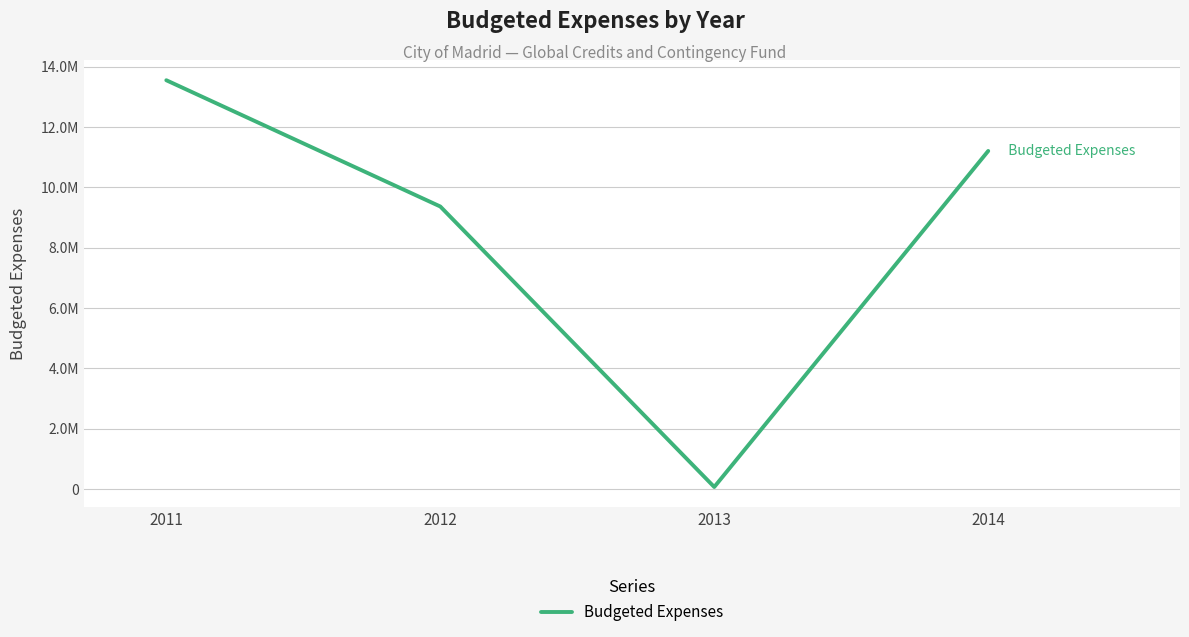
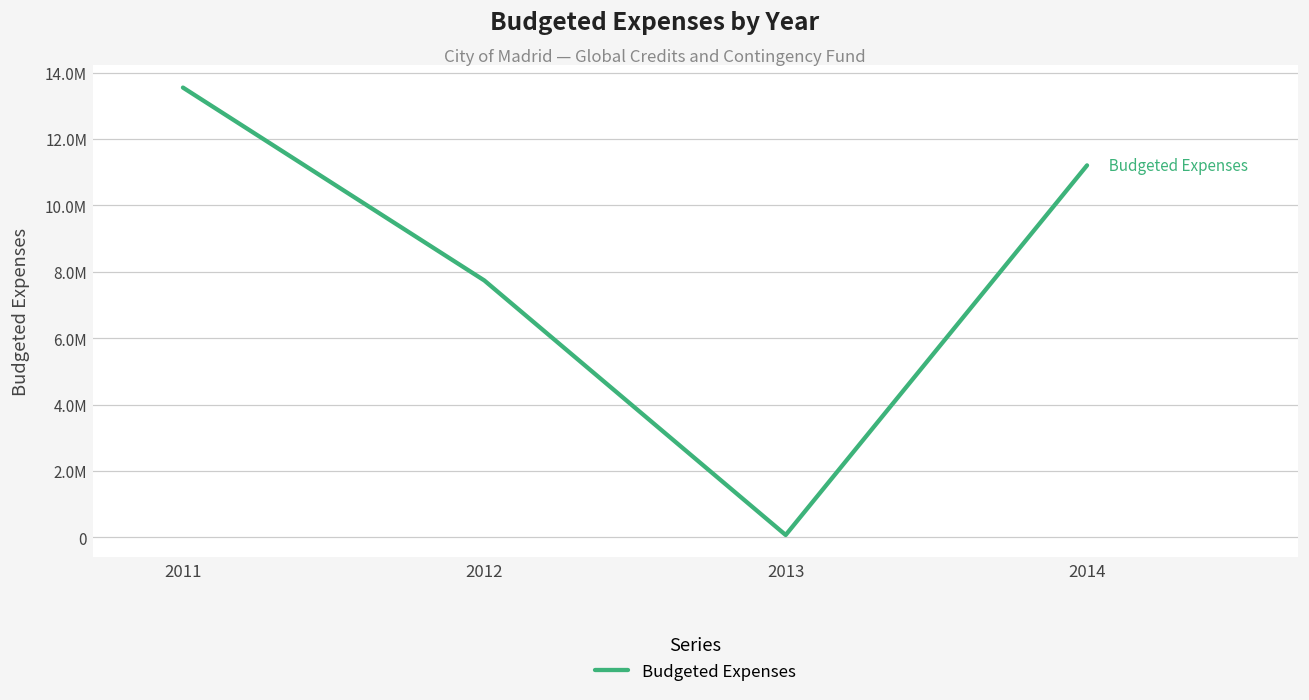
2012: 9400000 -> 7700000
